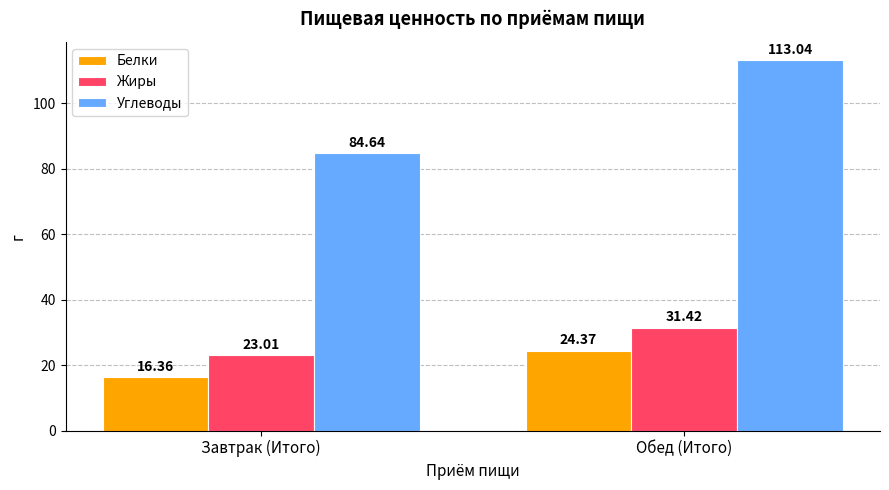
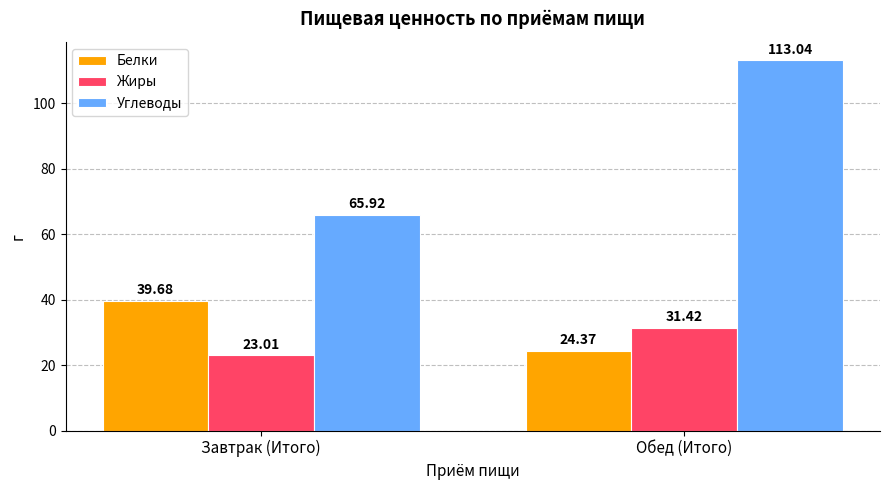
Белки, Завтрак (Итого): 16.36 -> 39.68
Углеводы, Завтрак (Итого): 84.64 -> 65.92
